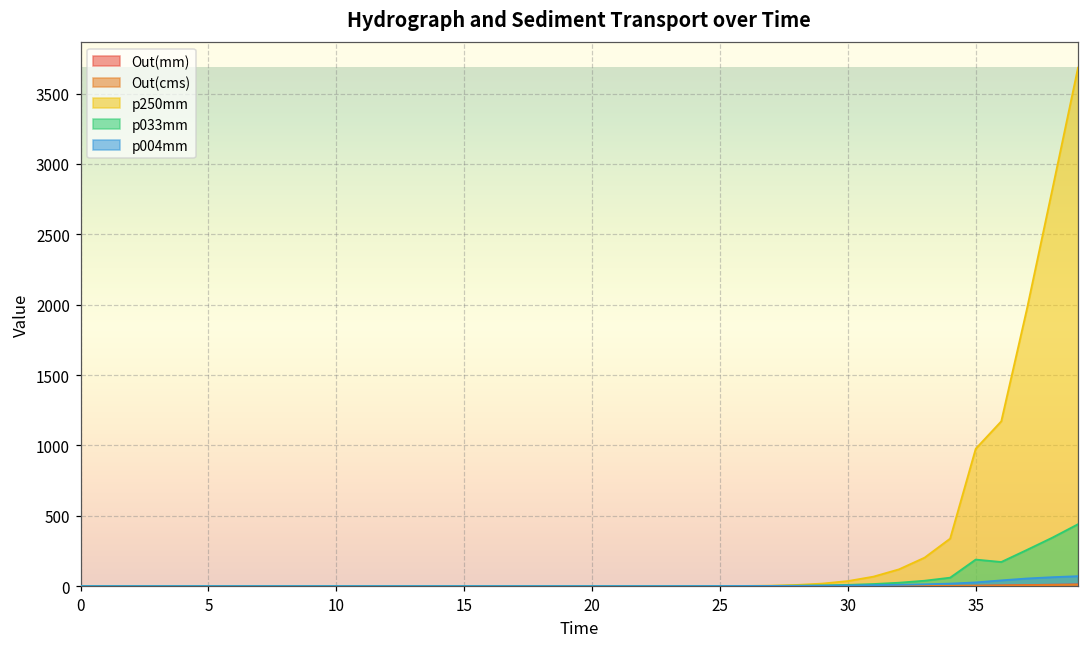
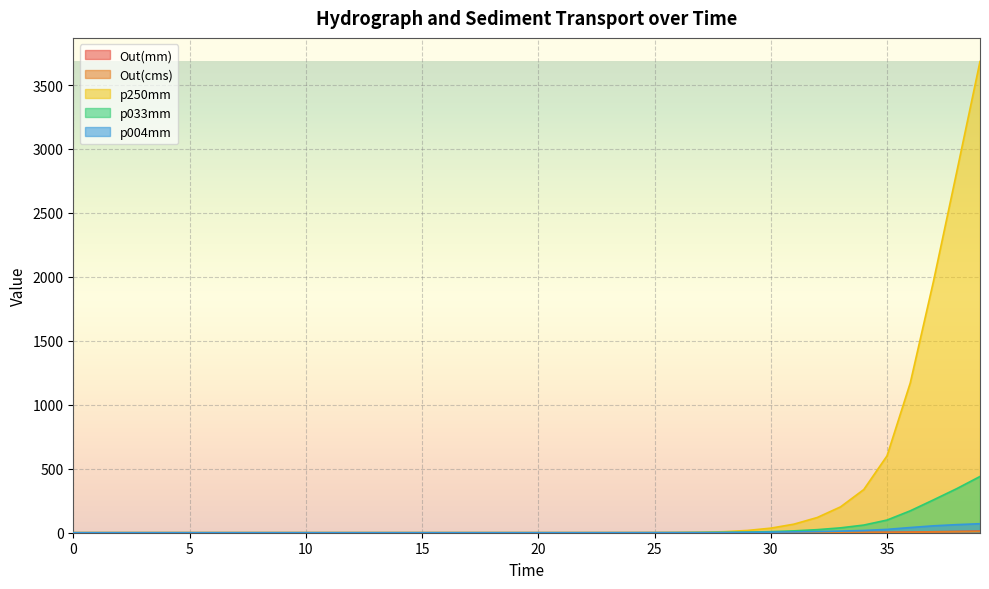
p250mm, 35: 980 -> 600
p033mm, 35: 190 -> 100
